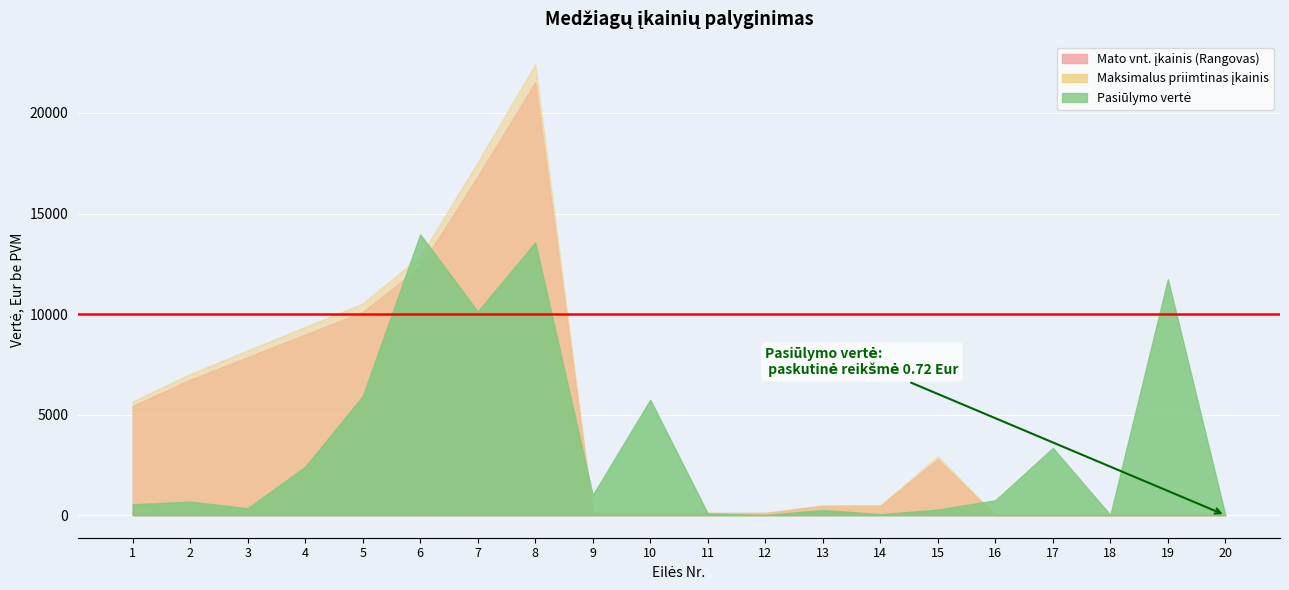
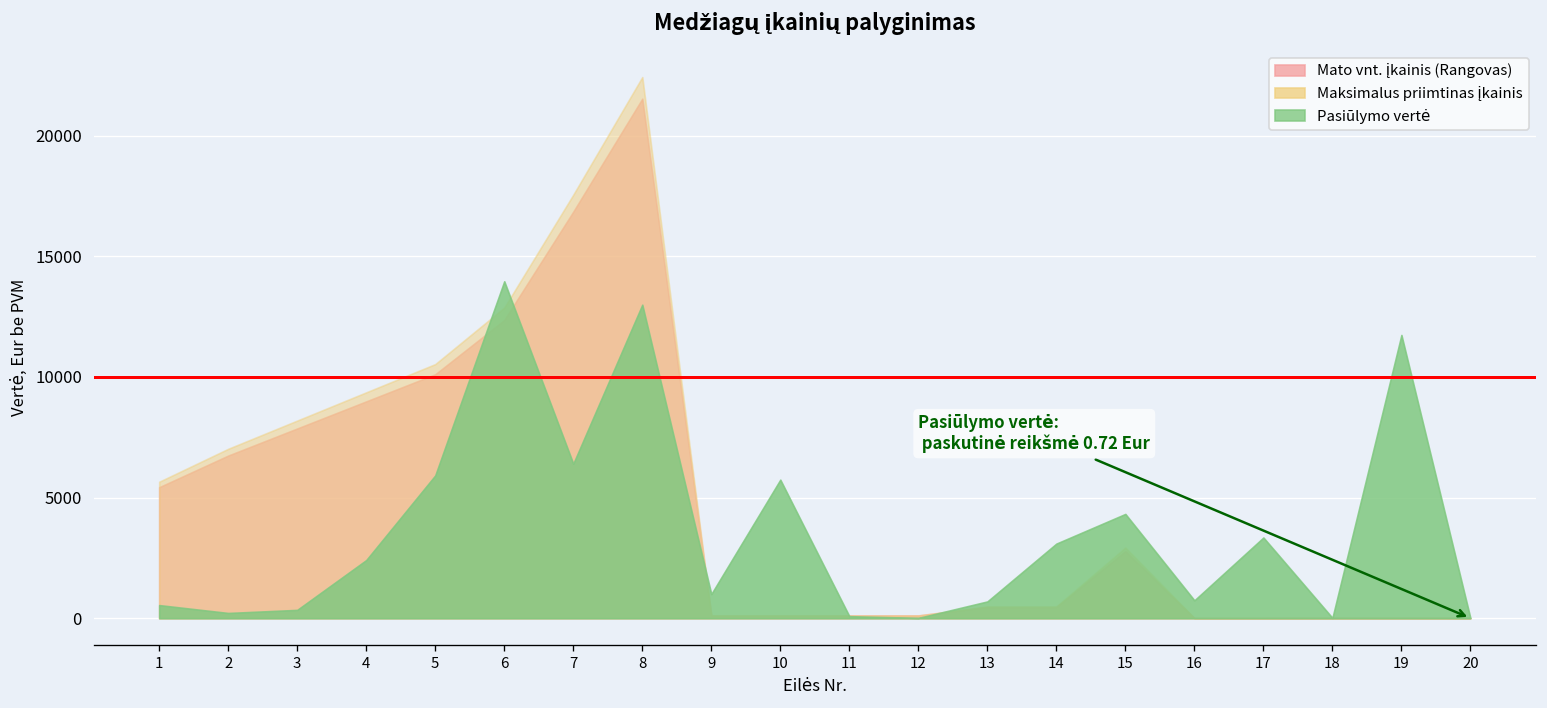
Pasiūlymo vertė, 2: 700 -> 200
Pasiūlymo vertė, 7: 10100 -> 6400
Pasiūlymo vertė, 8: 13600 -> 13000
Pasiūlymo vertė, 13: 300 -> 700
Pasiūlymo vertė, 14: 0 -> 3100
Pasiūlymo vertė, 15: 300 -> 4300
